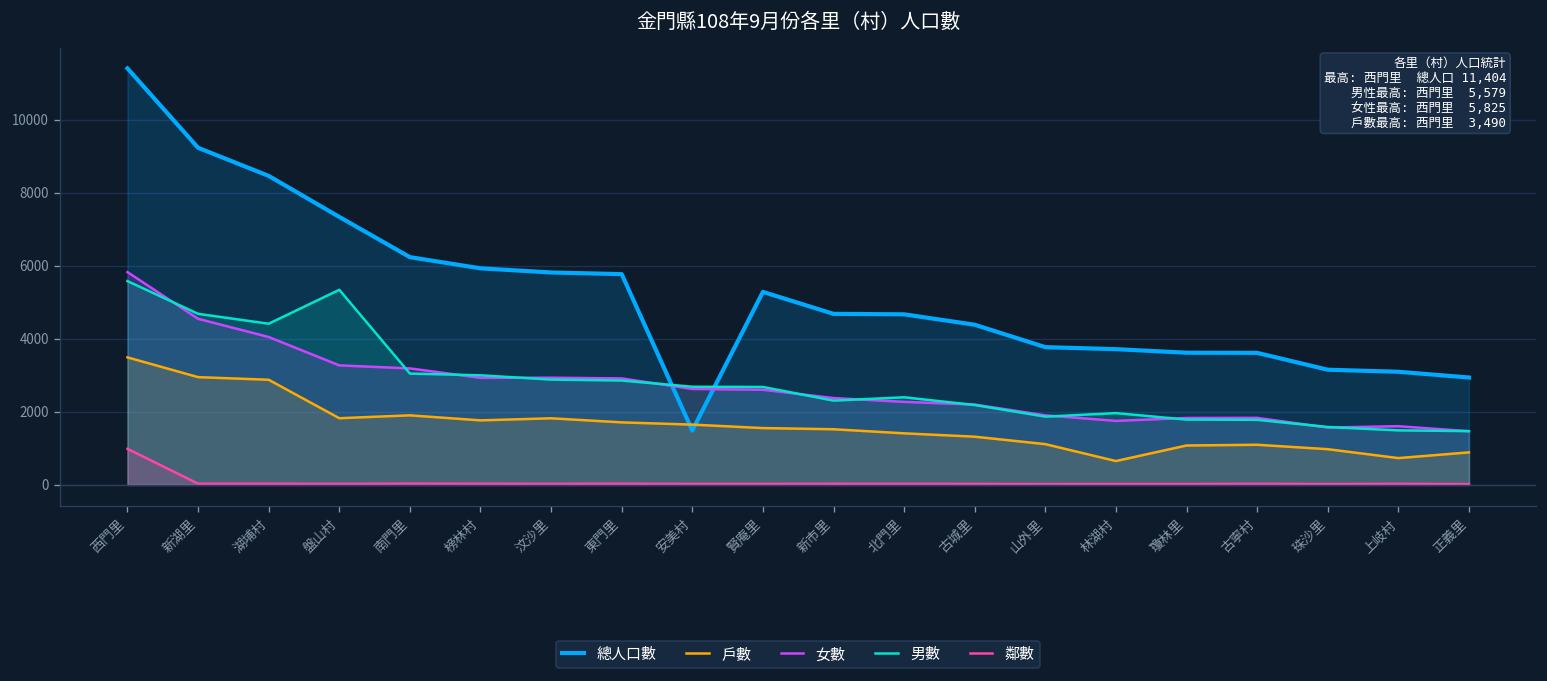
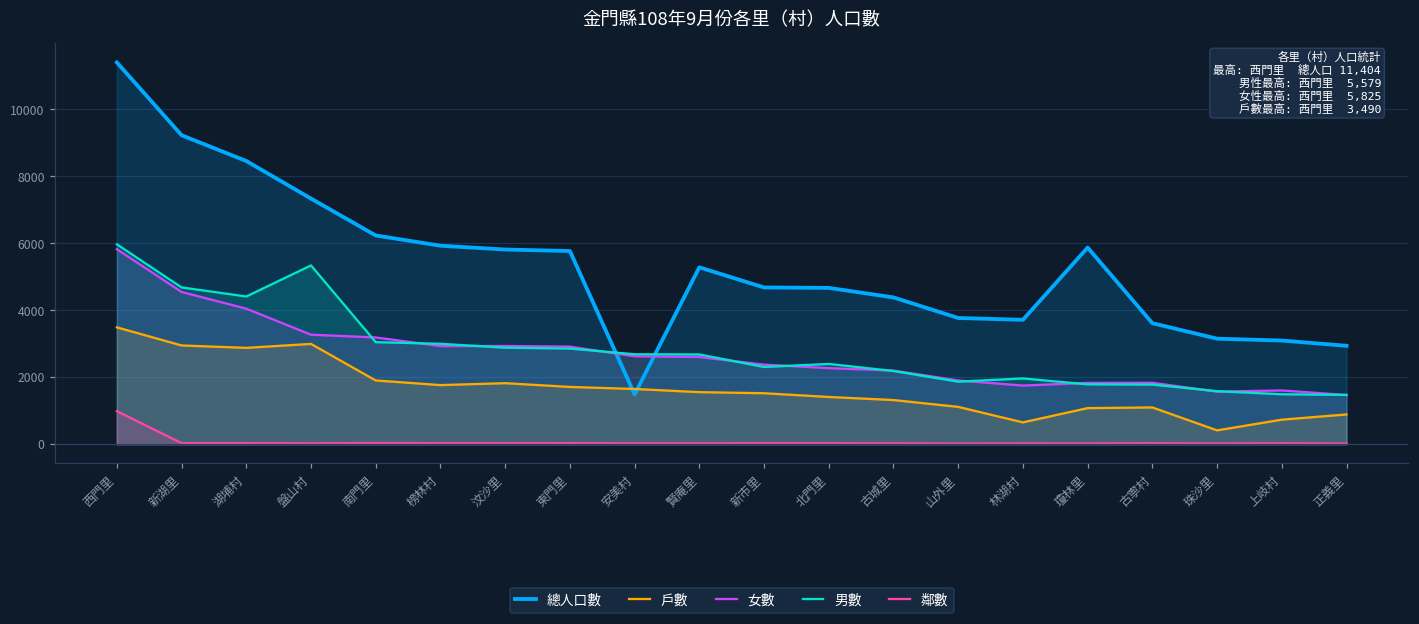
男數, 西門里: 5600 -> 6000
戶數, 盤山村: 1800 -> 3000
總人口數, 瓊林里: 3600 -> 5900
戶數, 珠沙里: 1000 -> 400
